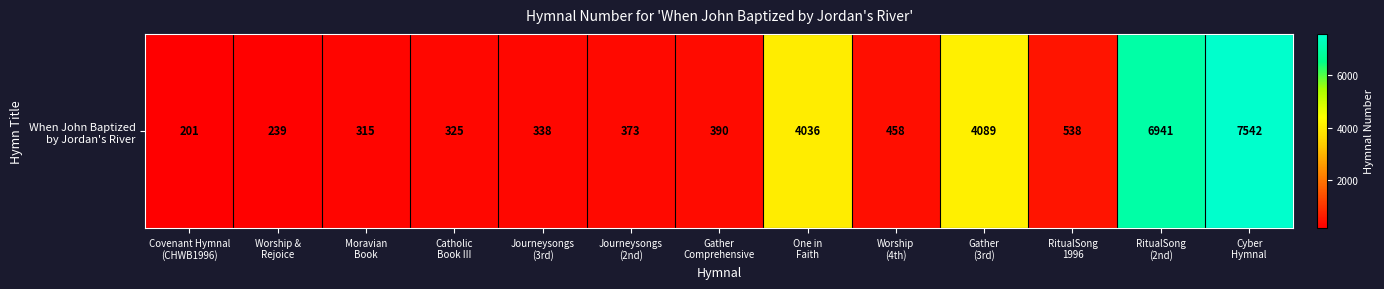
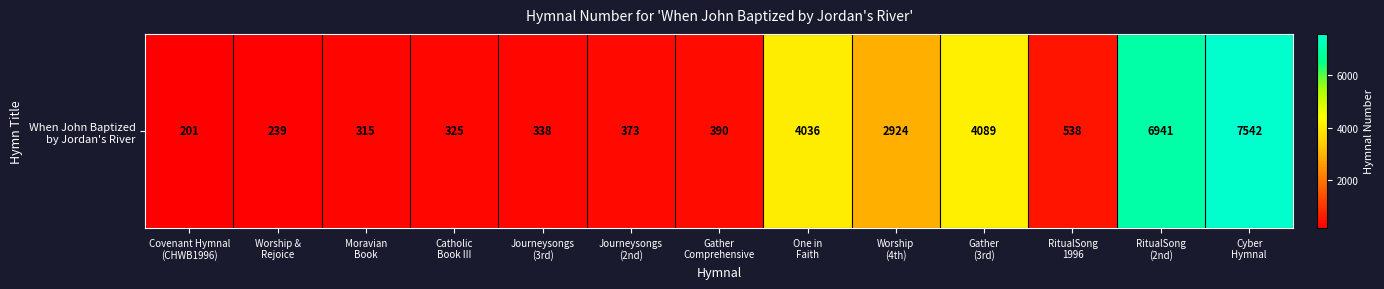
When John Baptized by Jordan's River, Worship (4th): 458 -> 2924
